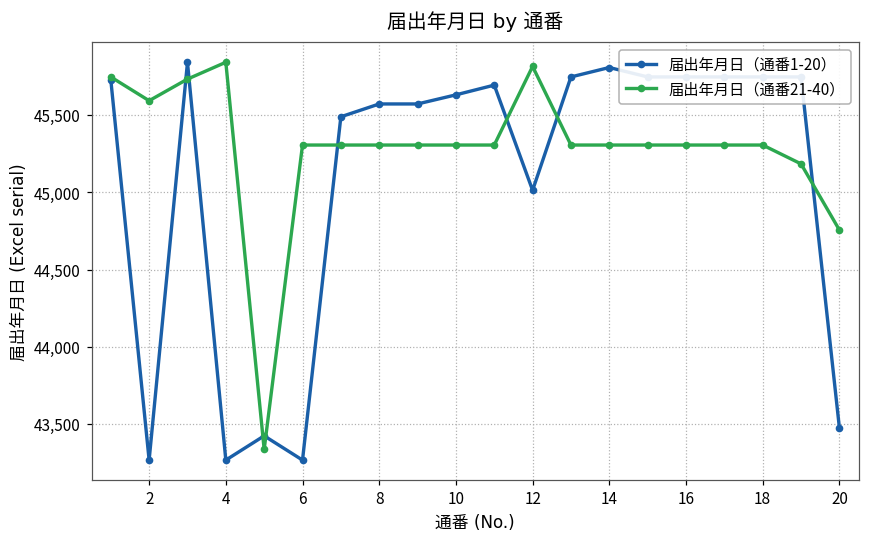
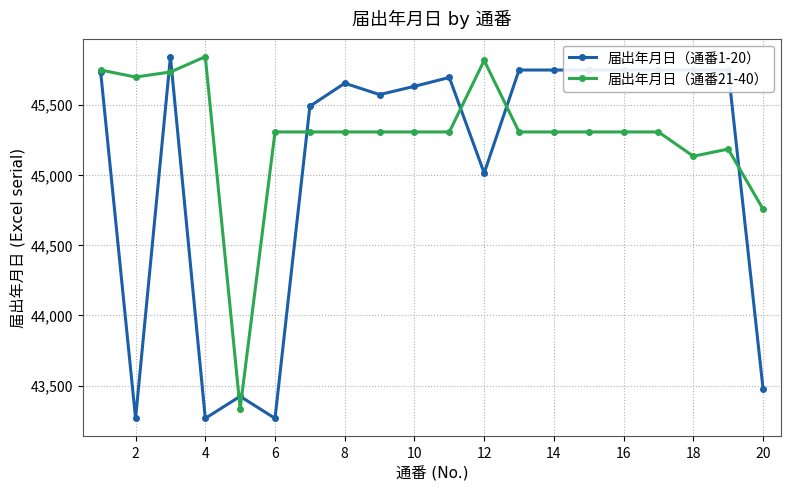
届出年月日（通番21-40）, 2: 45,590 -> 45,700
届出年月日（通番1-20）, 8: 45,570 -> 45,650
届出年月日（通番1-20）, 14: 45,810 -> 45,750
届出年月日（通番21-40）, 18: 45,310 -> 45,130
